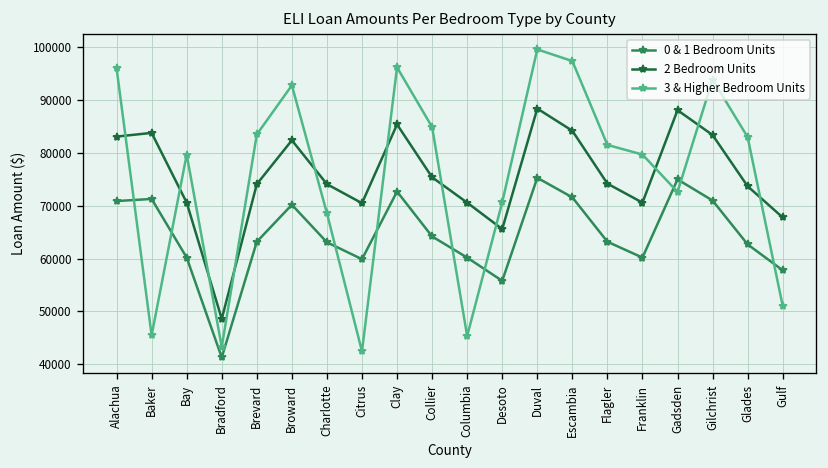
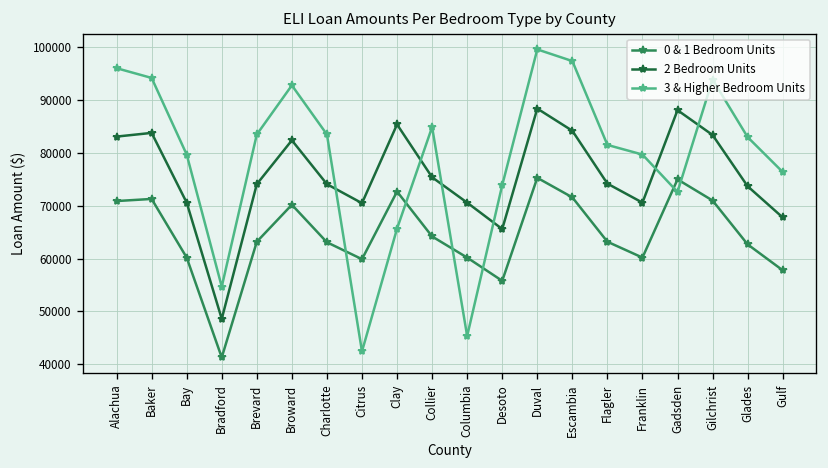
3 & Higher Bedroom Units, Baker: 45000 -> 94000
3 & Higher Bedroom Units, Bradford: 43000 -> 55000
3 & Higher Bedroom Units, Charlotte: 69000 -> 84000
3 & Higher Bedroom Units, Clay: 96000 -> 66000
3 & Higher Bedroom Units, Desoto: 71000 -> 74000
3 & Higher Bedroom Units, Gulf: 51000 -> 76000
